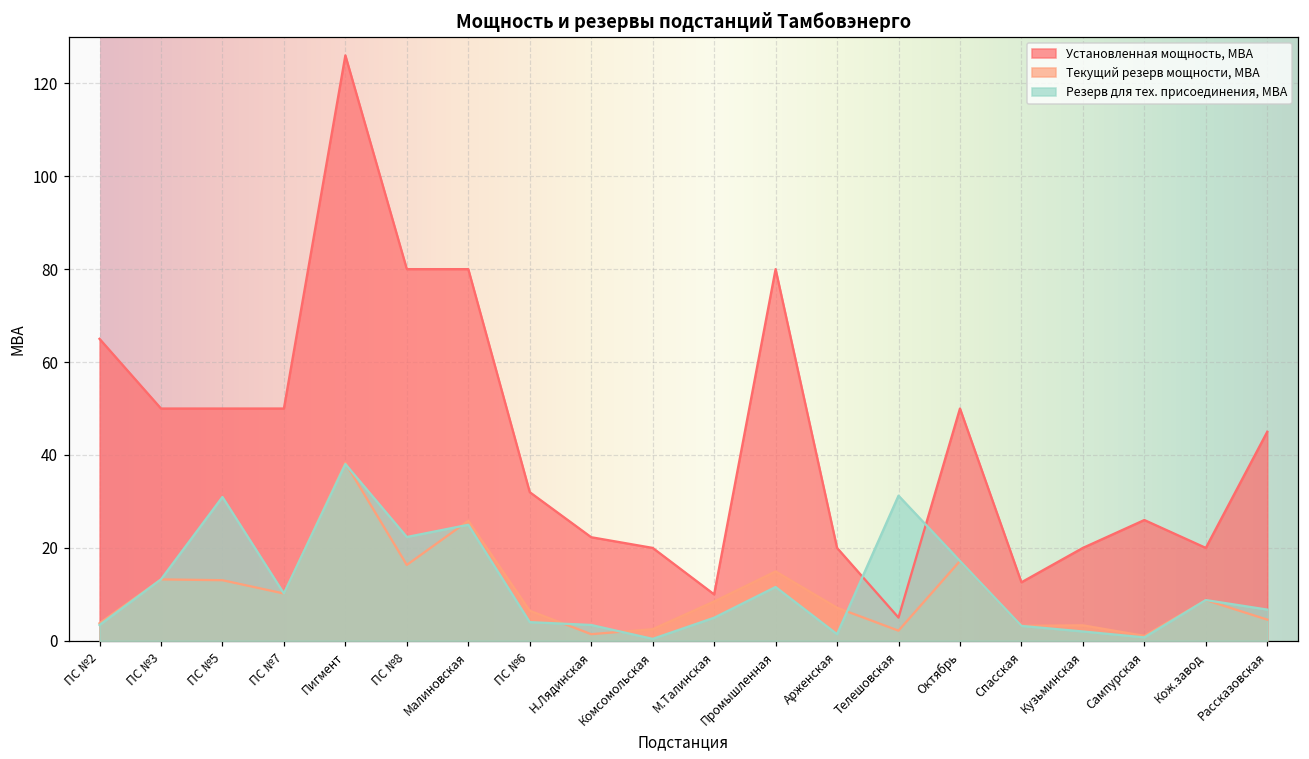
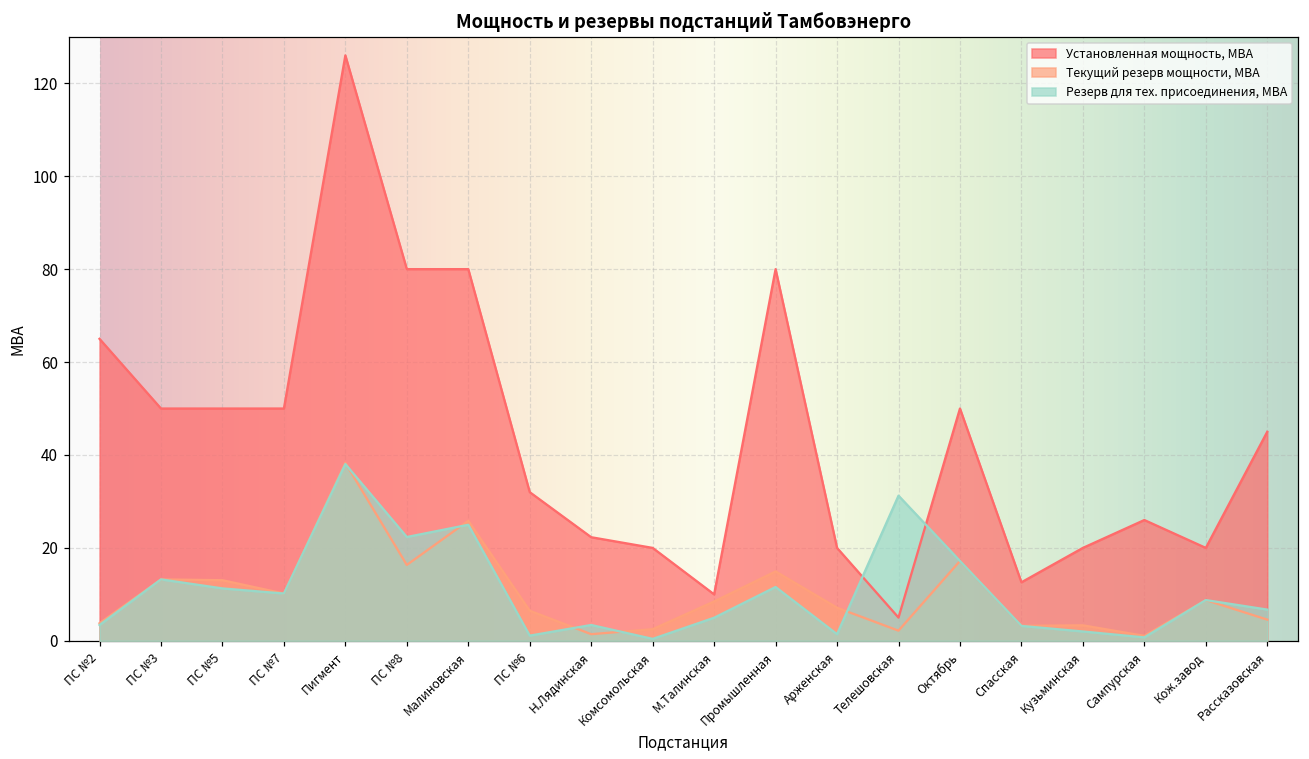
Резерв для тех. присоединения, МВА, ПС №5: 31 -> 11
Резерв для тех. присоединения, МВА, ПС №6: 4 -> 1
